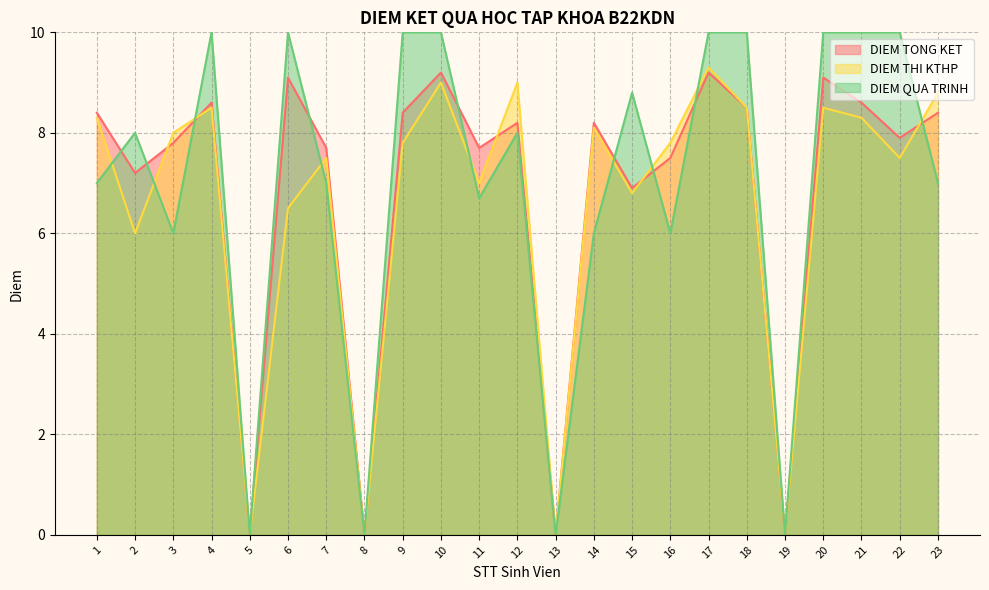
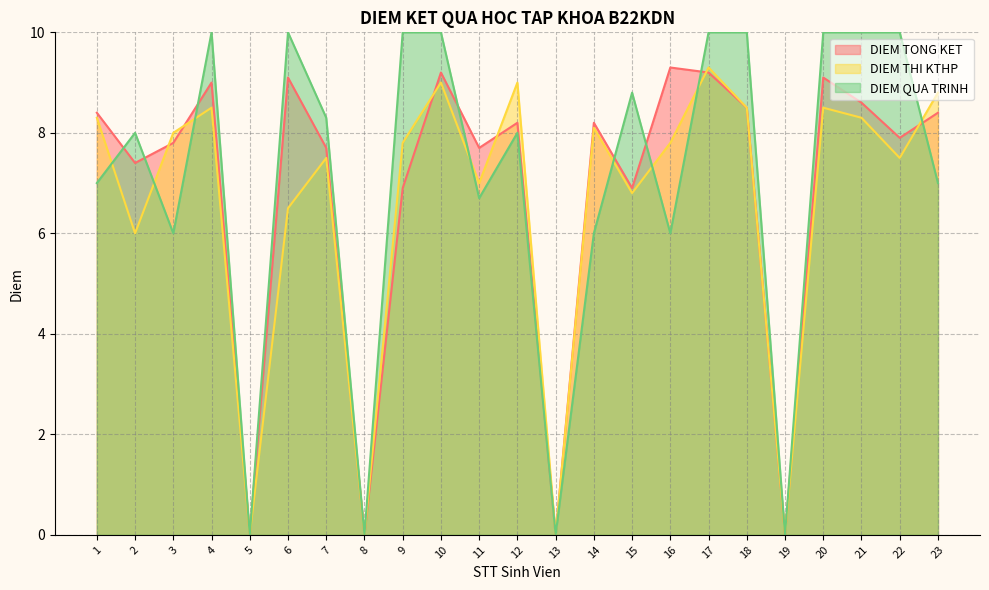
DIEM TONG KET, 2: 7.2 -> 7.4
DIEM TONG KET, 4: 8.6 -> 9.0
DIEM QUA TRINH, 7: 7.0 -> 8.3
DIEM TONG KET, 9: 8.4 -> 6.9
DIEM TONG KET, 16: 7.5 -> 9.3
